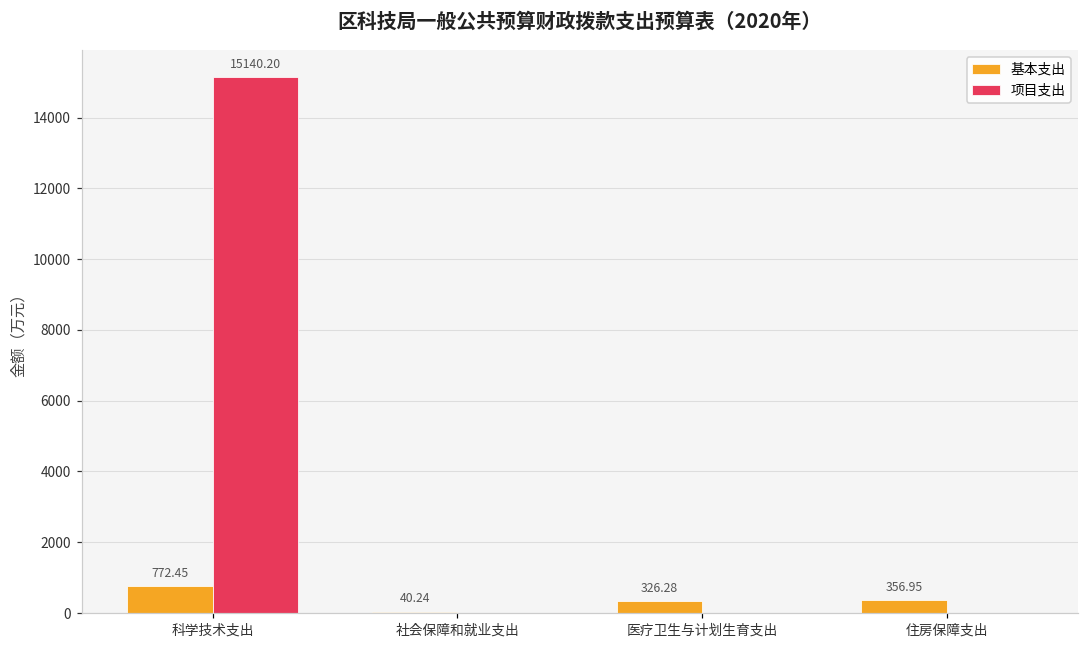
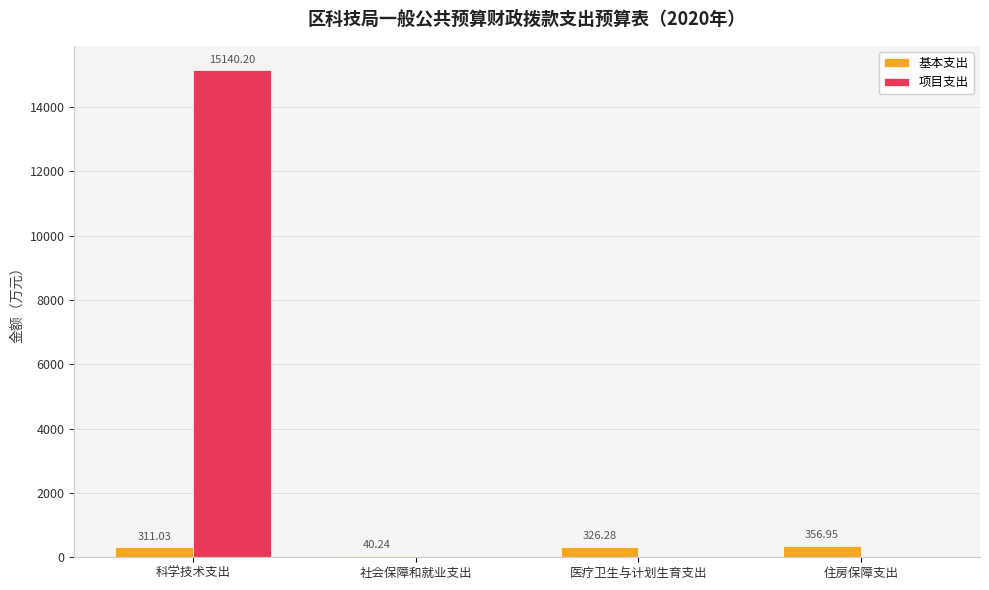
基本支出, 科学技术支出: 772.45 -> 311.03
